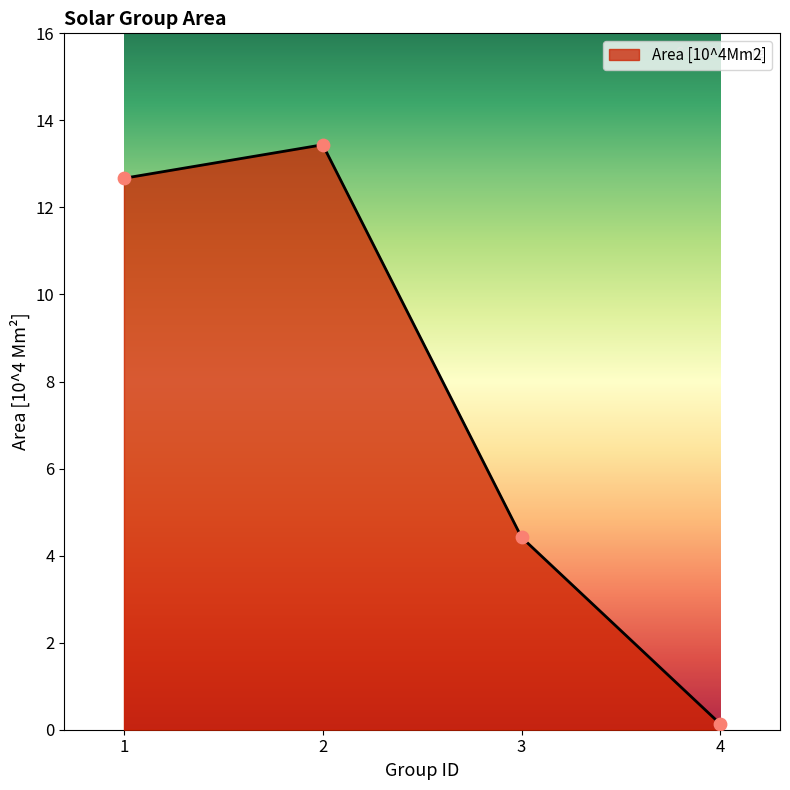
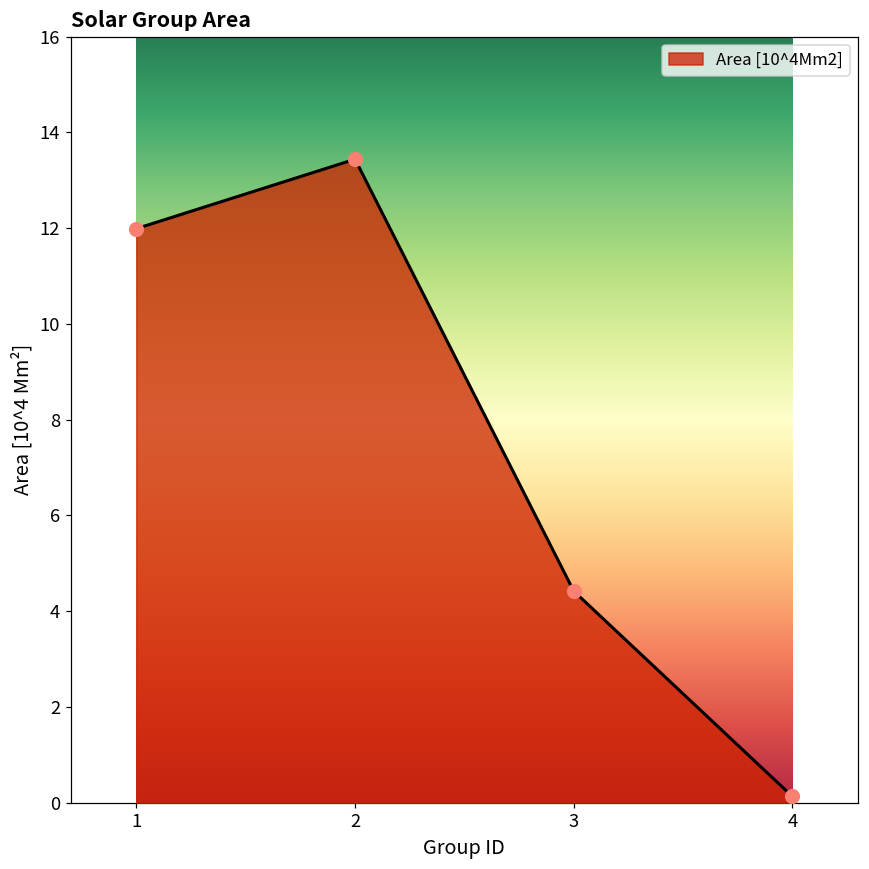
1: 12.7 -> 12.0
